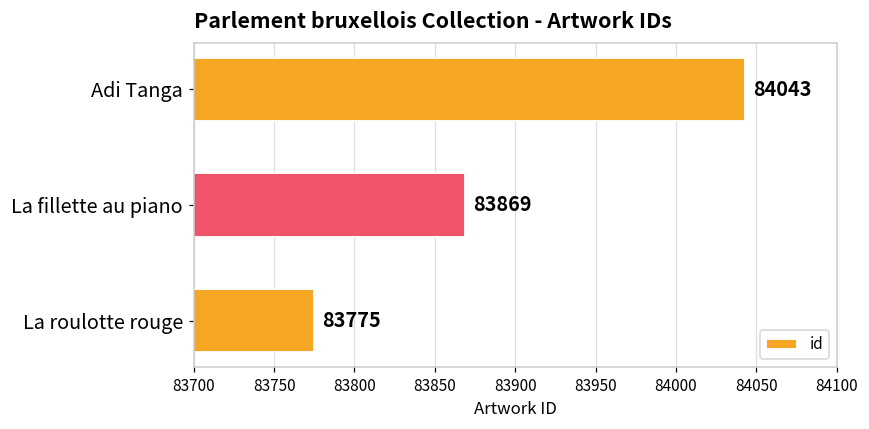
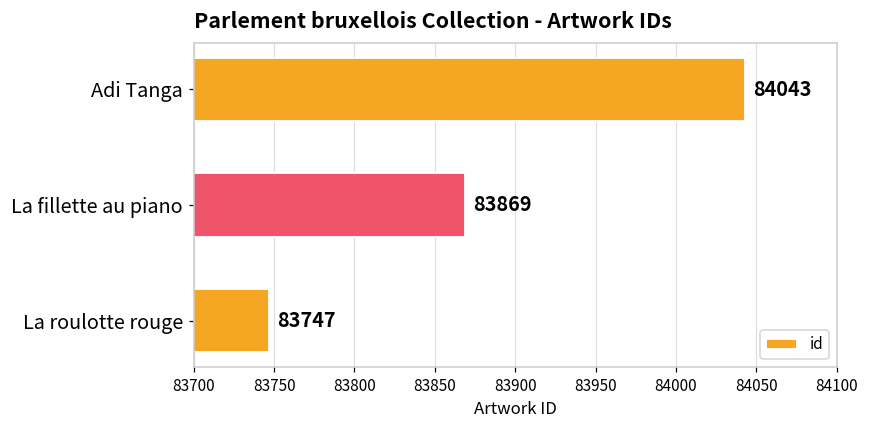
La roulotte rouge: 83775 -> 83747
